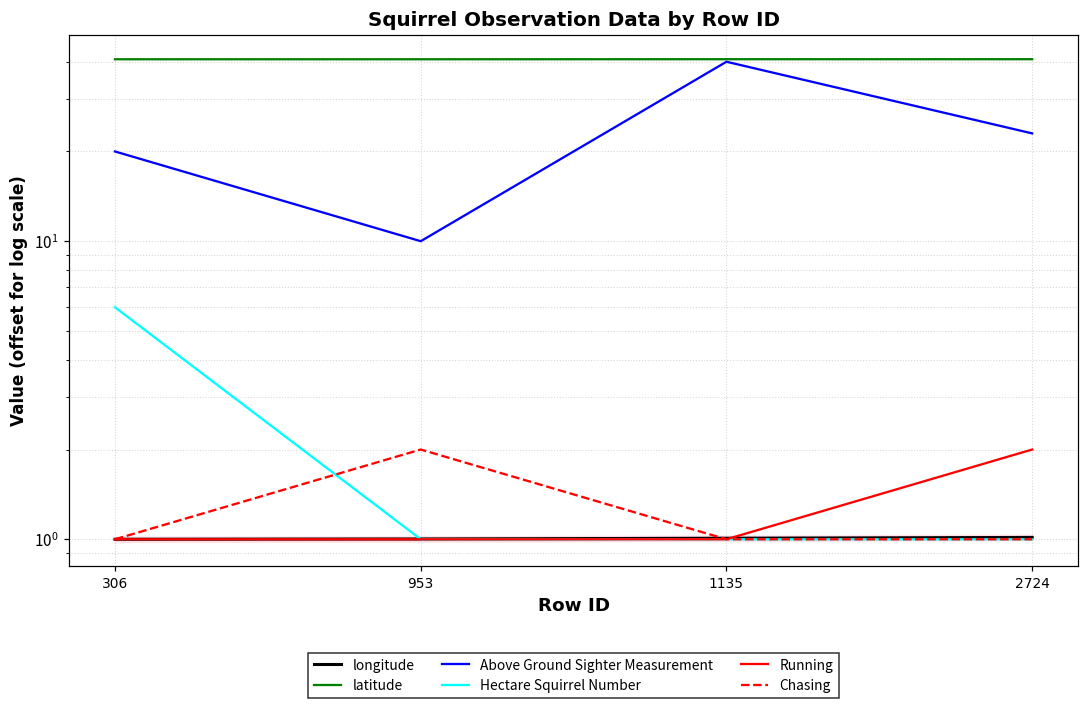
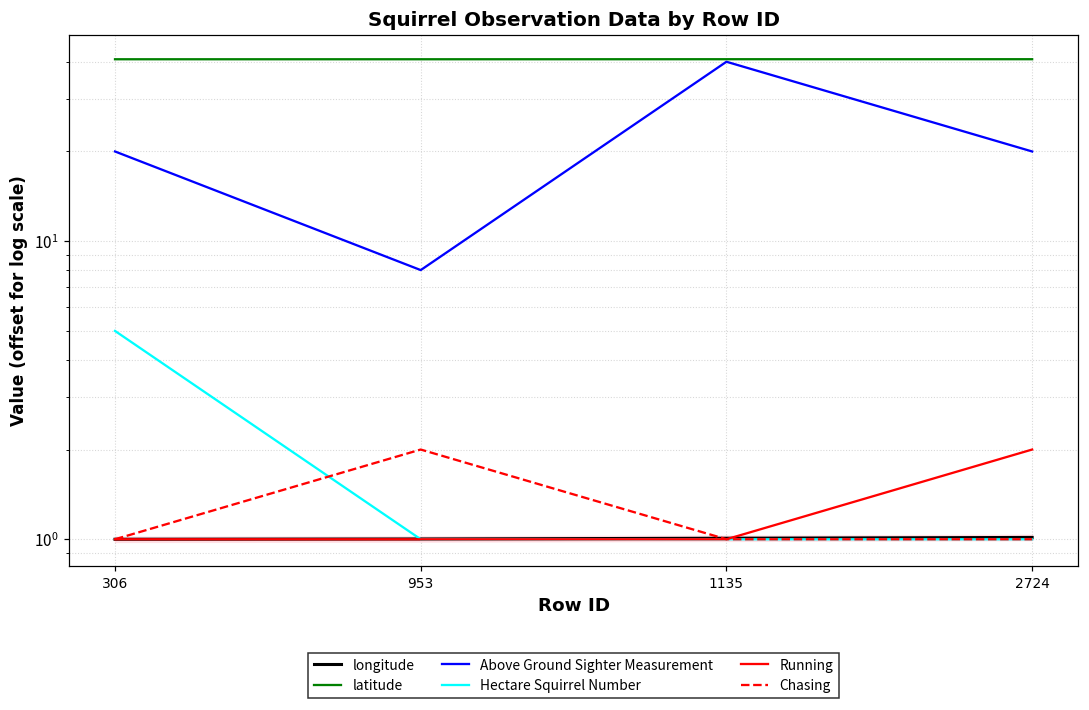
Hectare Squirrel Number, 306: 6 -> 5
Above Ground Sighter Measurement, 953: 10 -> 8
Above Ground Sighter Measurement, 2724: 23 -> 20
